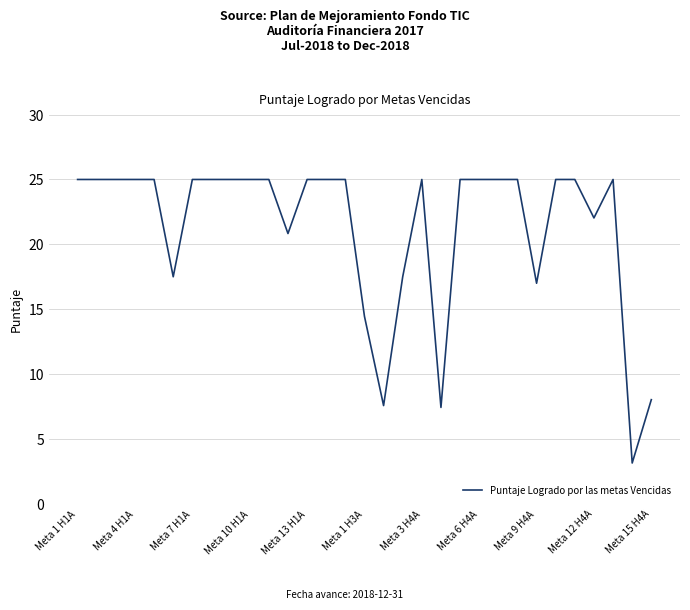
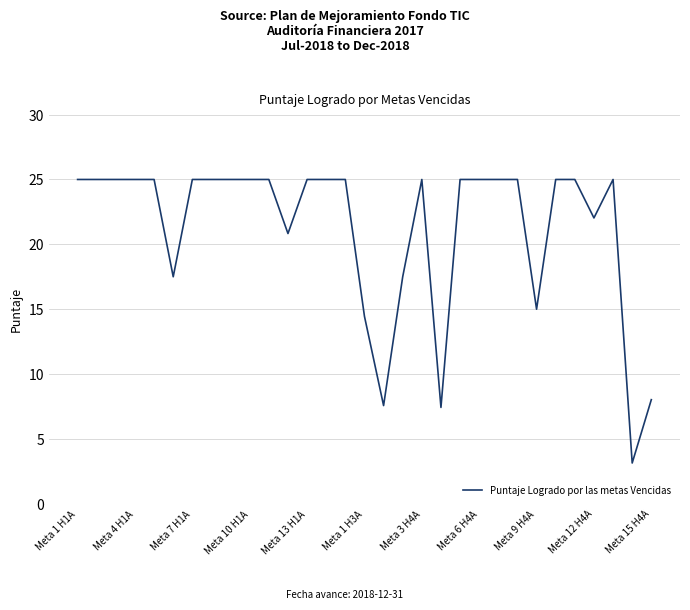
Meta 9 H4A: 17 -> 15
